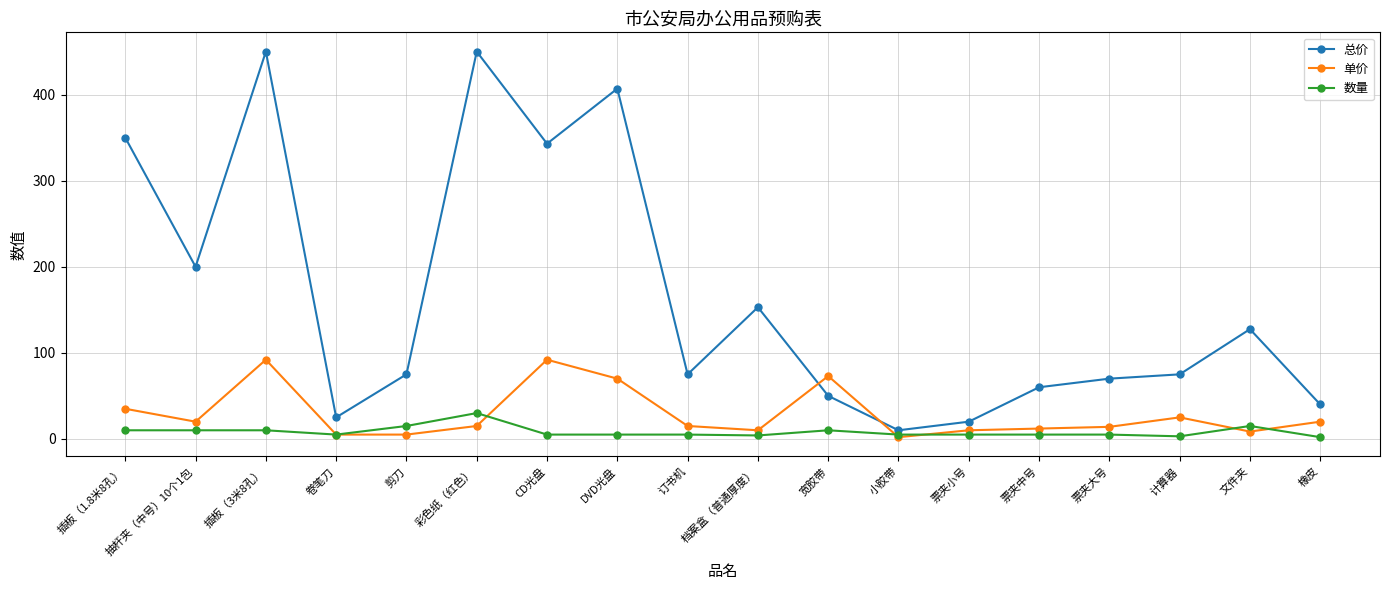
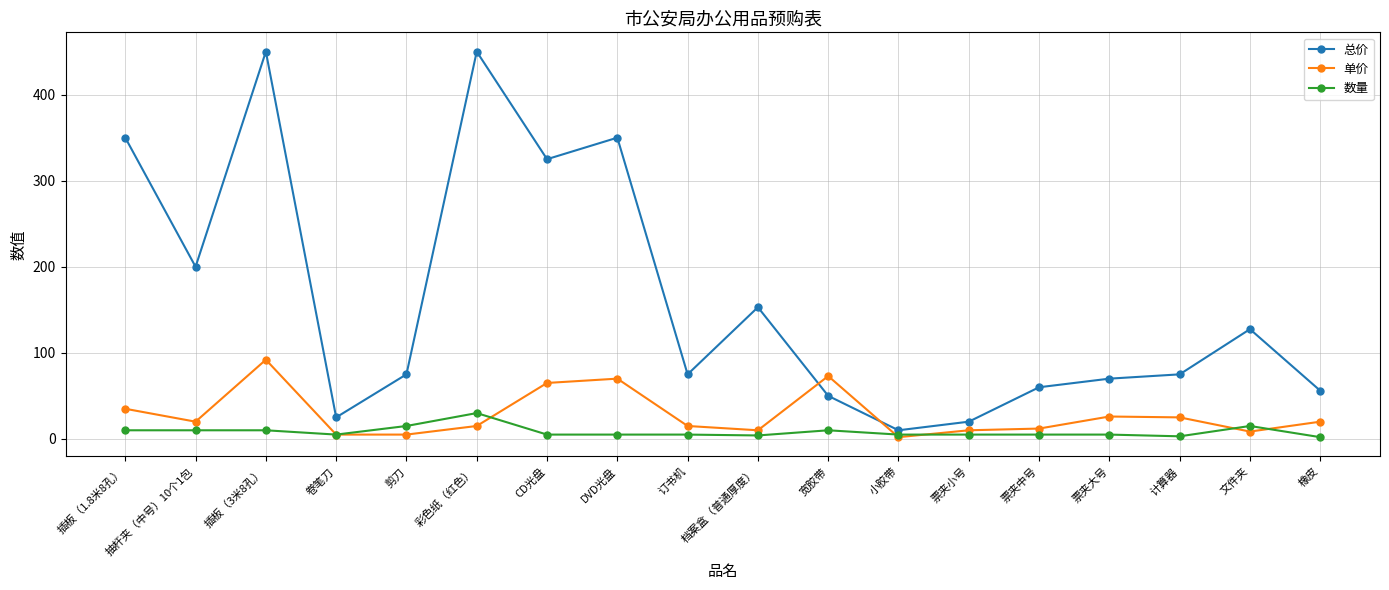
总价, CD光盘: 340 -> 330
单价, CD光盘: 90 -> 70
总价, DVD光盘: 410 -> 350
单价, 票夹大号: 10 -> 30
总价, 橡皮: 40 -> 60
